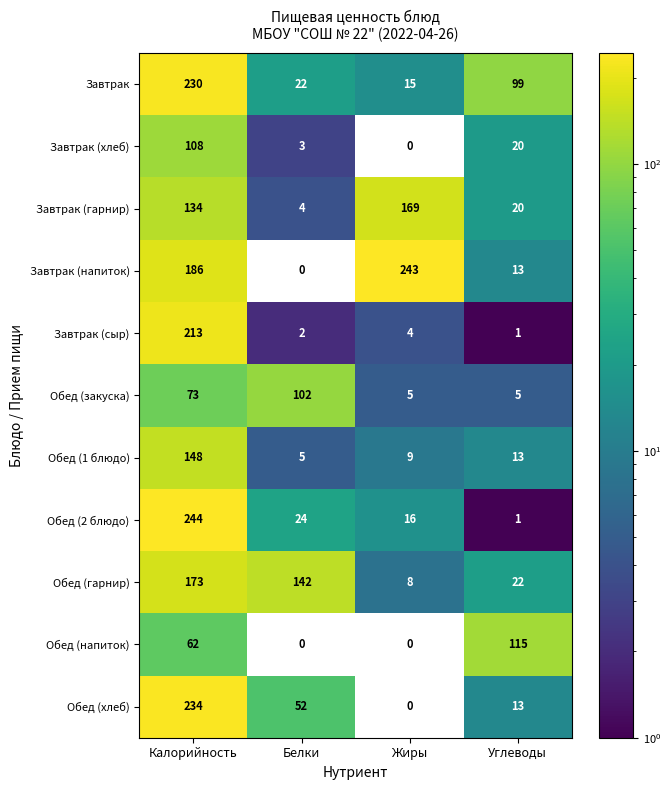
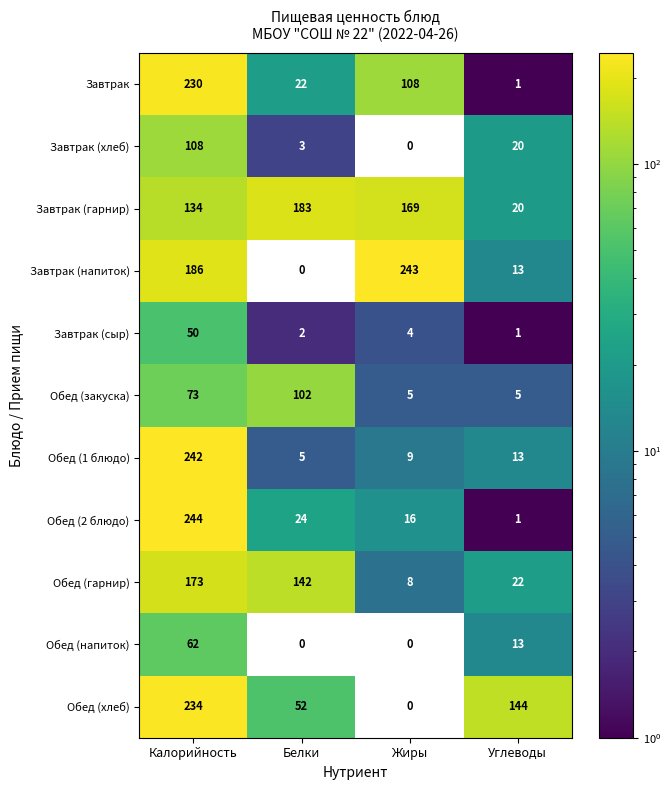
Завтрак, Жиры: 15 -> 108
Завтрак, Углеводы: 99 -> 1
Завтрак (гарнир), Белки: 4 -> 183
Завтрак (сыр), Калорийность: 213 -> 50
Обед (1 блюдо), Калорийность: 148 -> 242
Обед (напиток), Углеводы: 115 -> 13
Обед (хлеб), Углеводы: 13 -> 144
